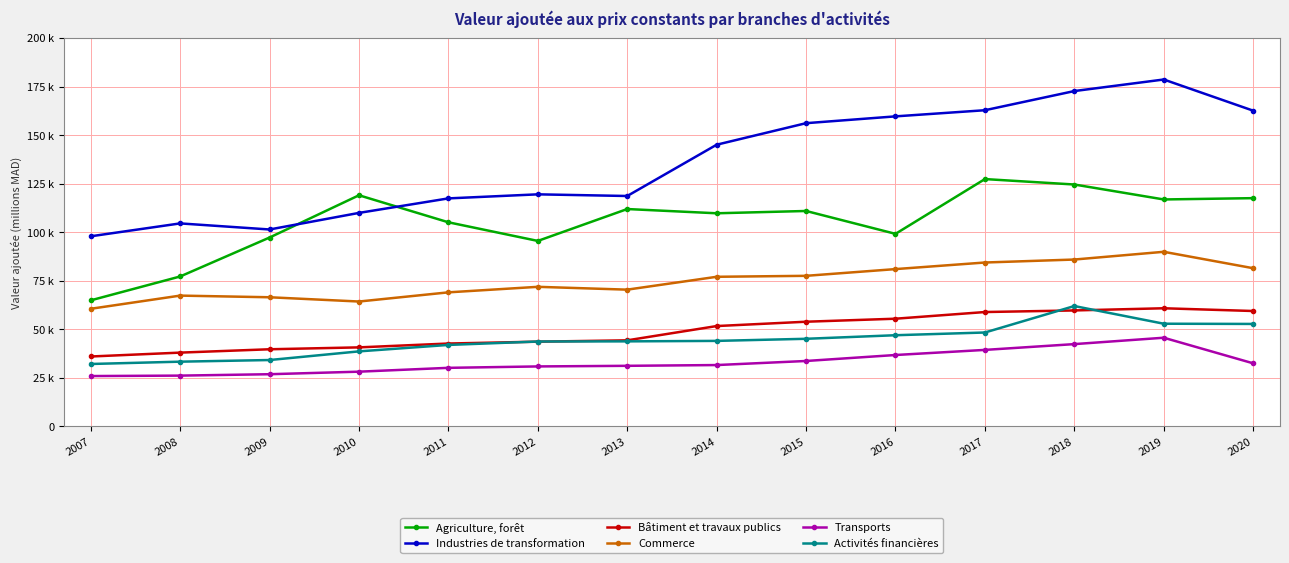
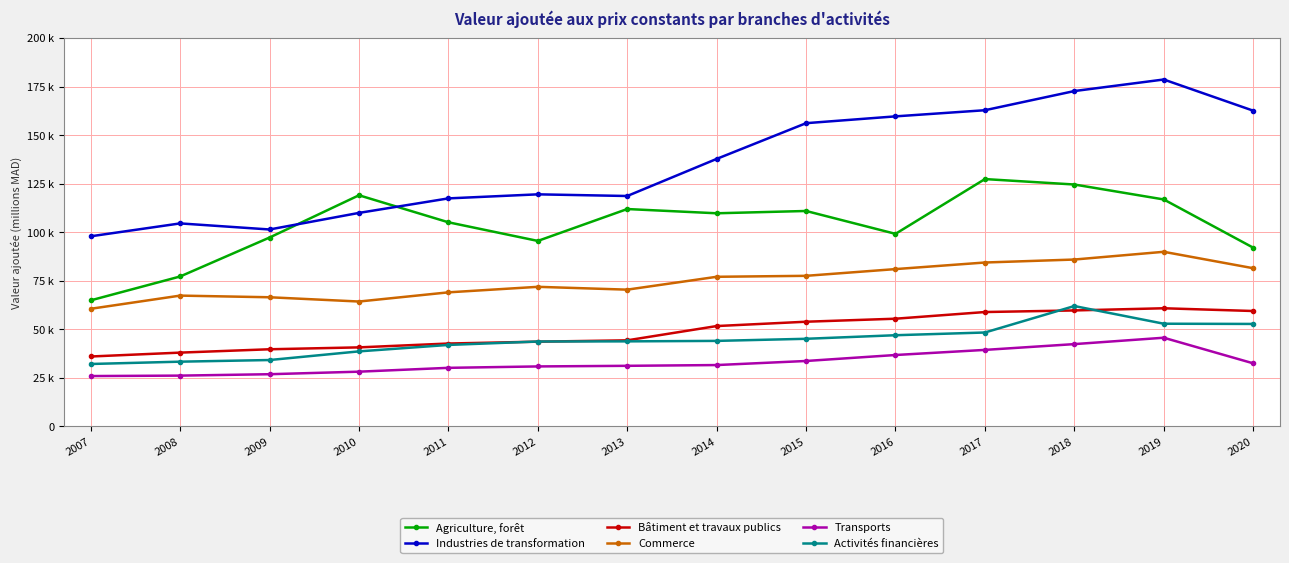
Industries de transformation, 2014: 145000 -> 138000
Agriculture, forêt, 2020: 118000 -> 92000
